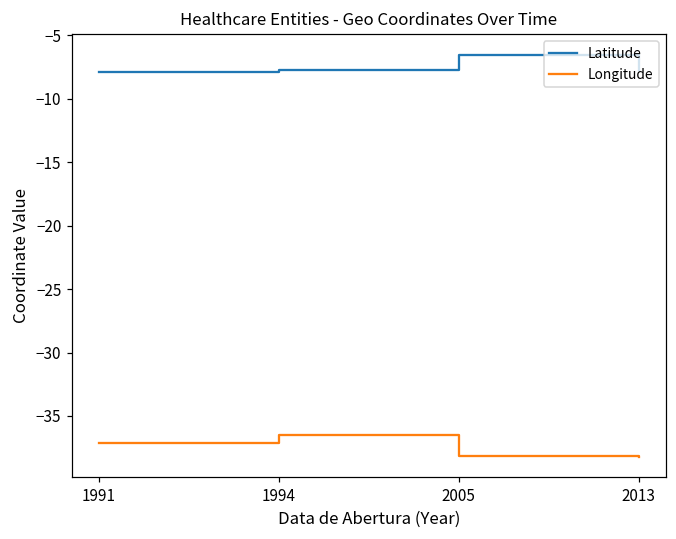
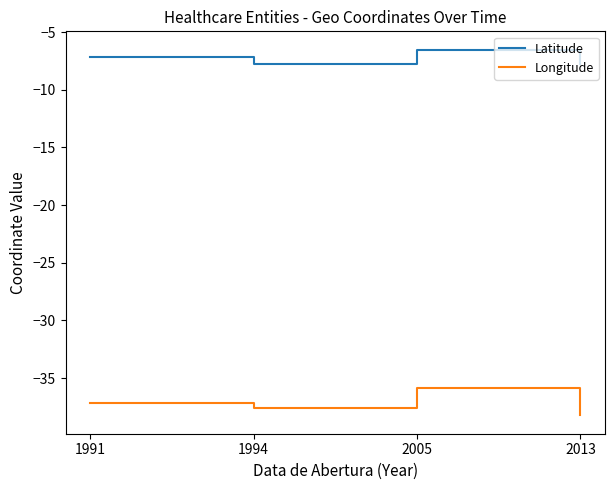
Latitude, 1991: -7.9 -> -7.2
Longitude, 1994: -36.5 -> -37.6
Longitude, 2005: -38.2 -> -35.9
